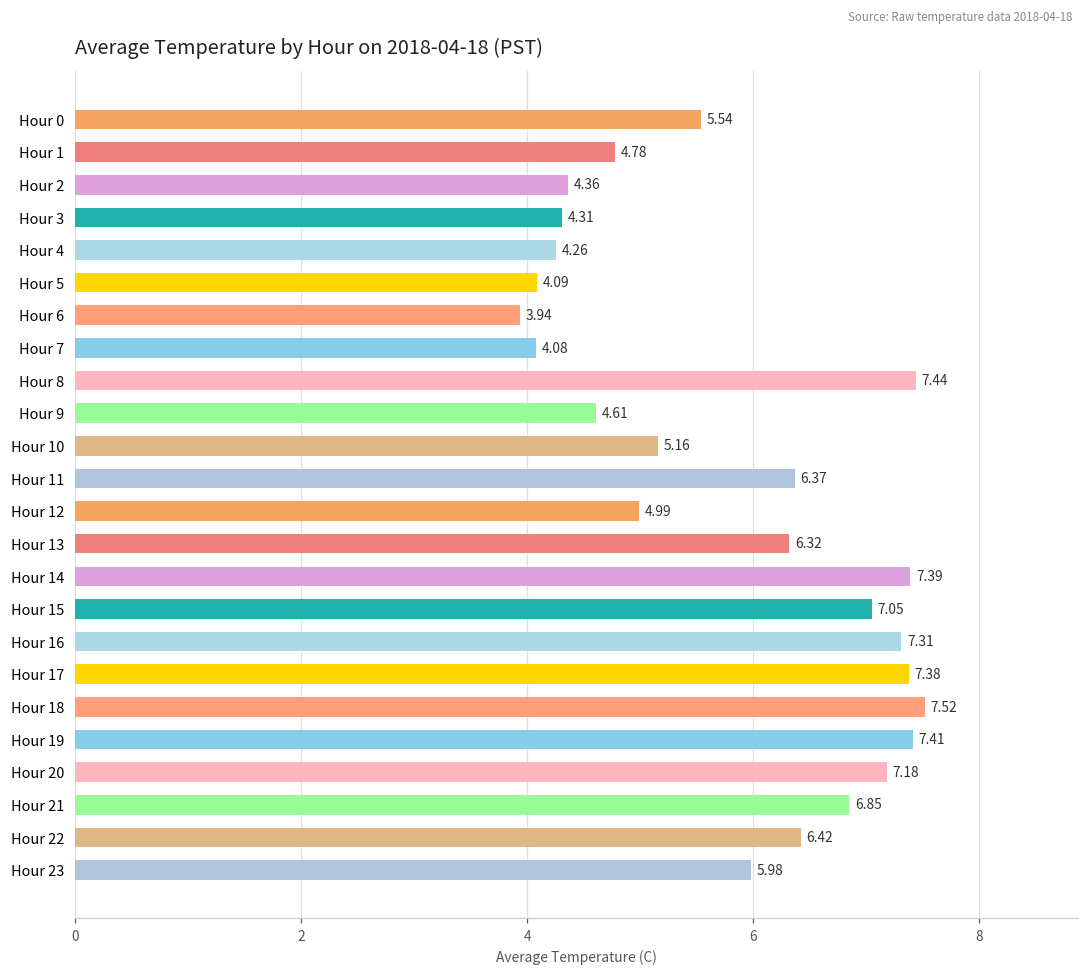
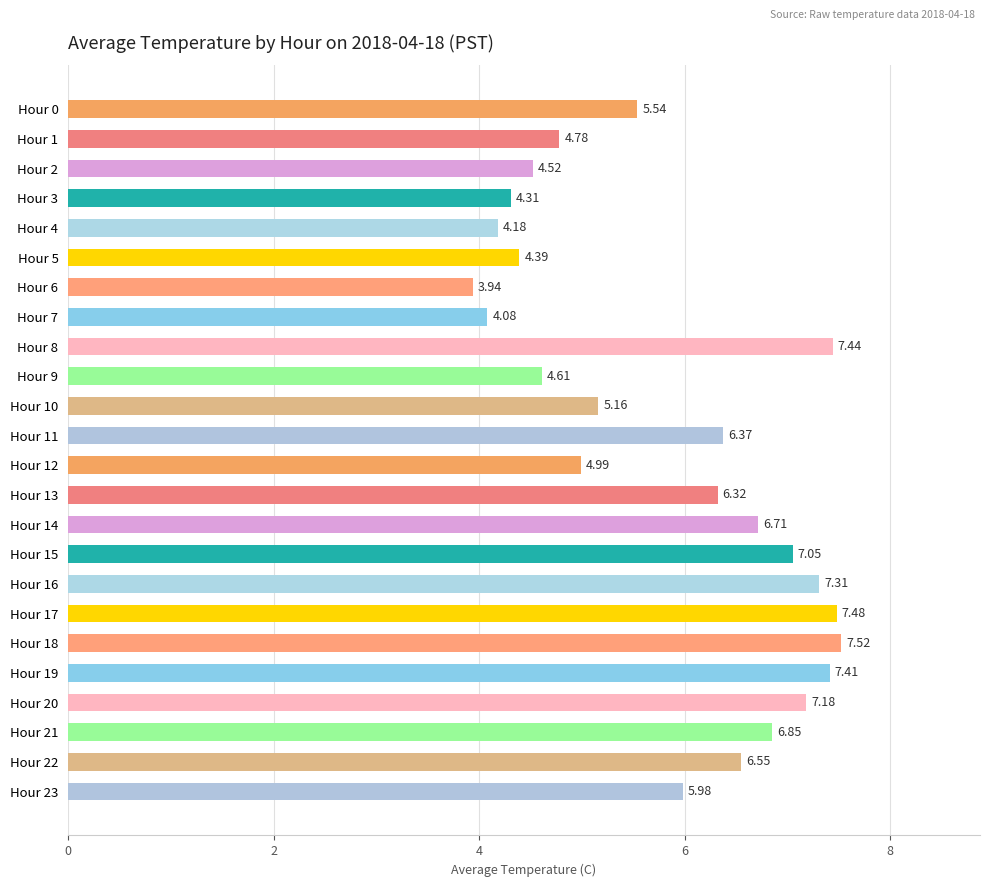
Hour 2: 4.36 -> 4.52
Hour 4: 4.26 -> 4.18
Hour 5: 4.09 -> 4.39
Hour 14: 7.39 -> 6.71
Hour 17: 7.38 -> 7.48
Hour 22: 6.42 -> 6.55
